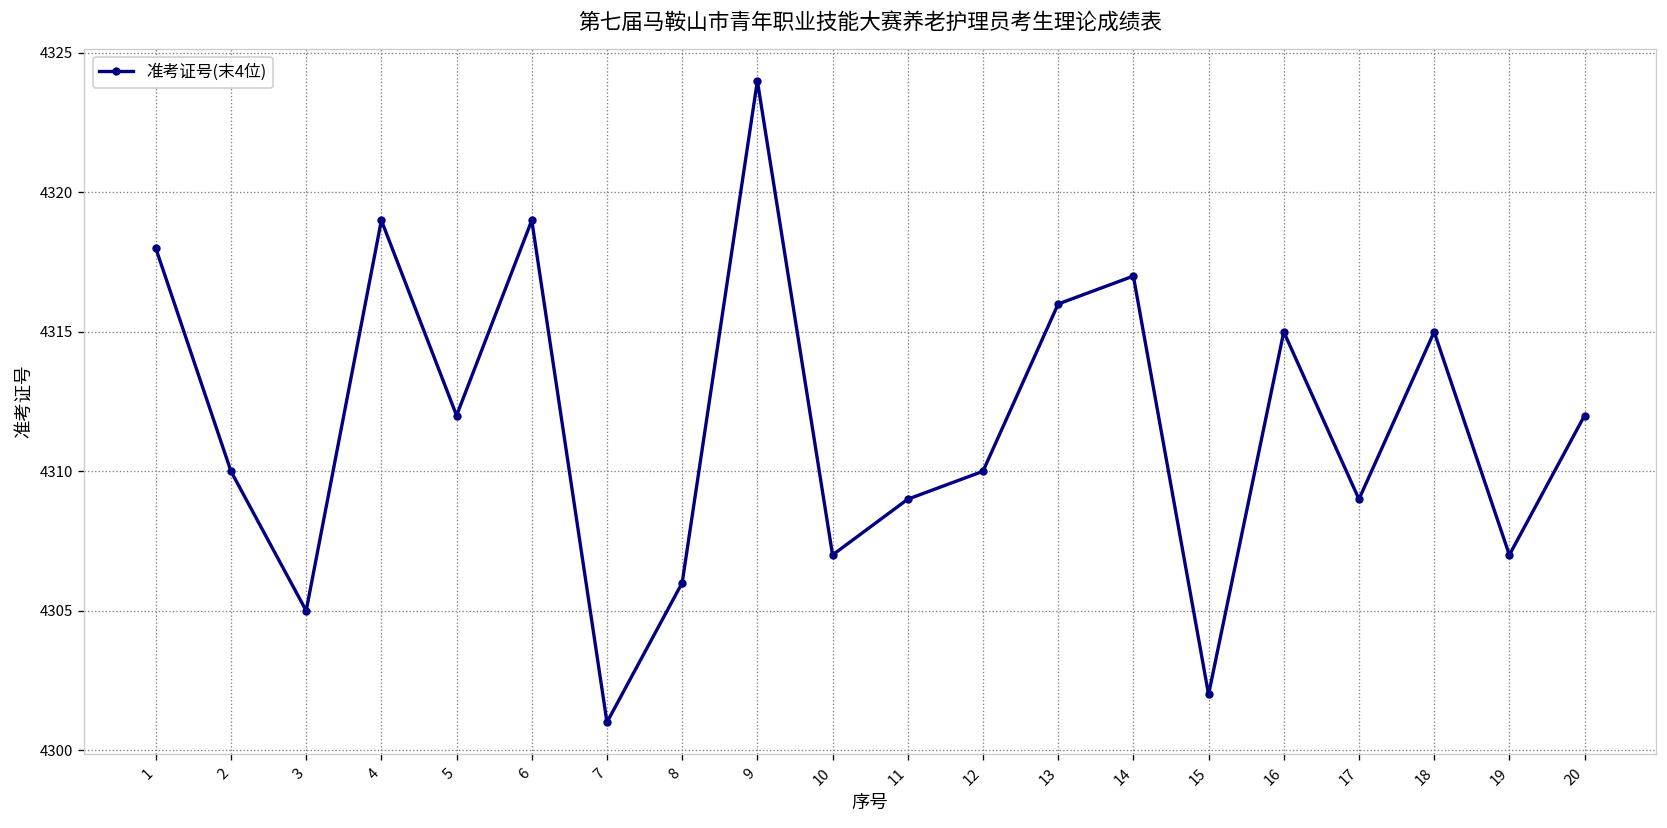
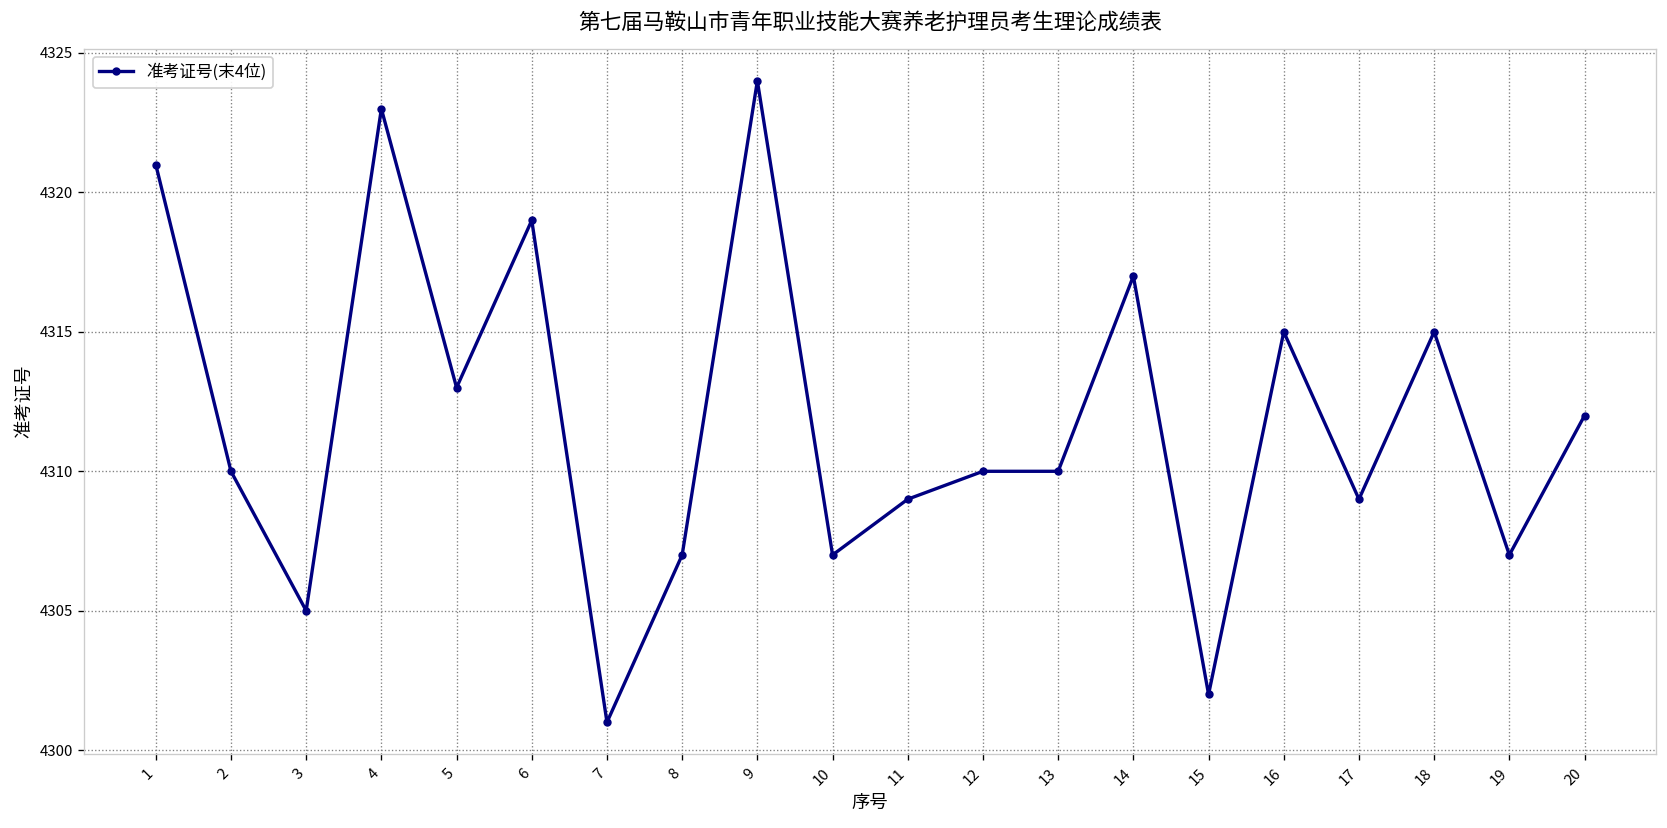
1: 4318.0 -> 4321.0
4: 4319.0 -> 4323.0
5: 4312.0 -> 4313.0
8: 4306.0 -> 4307.0
13: 4316.0 -> 4310.0
